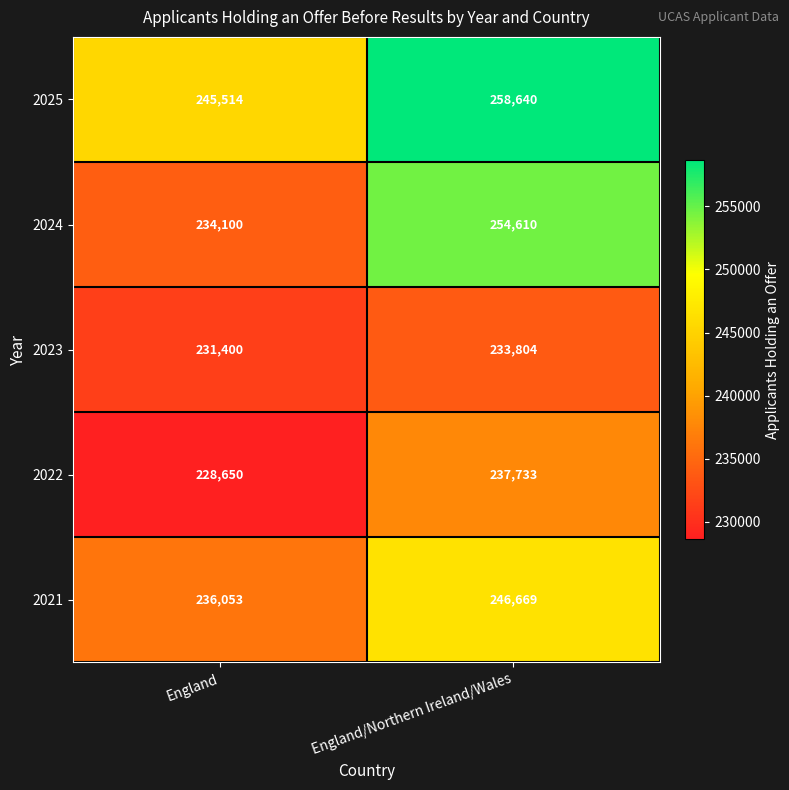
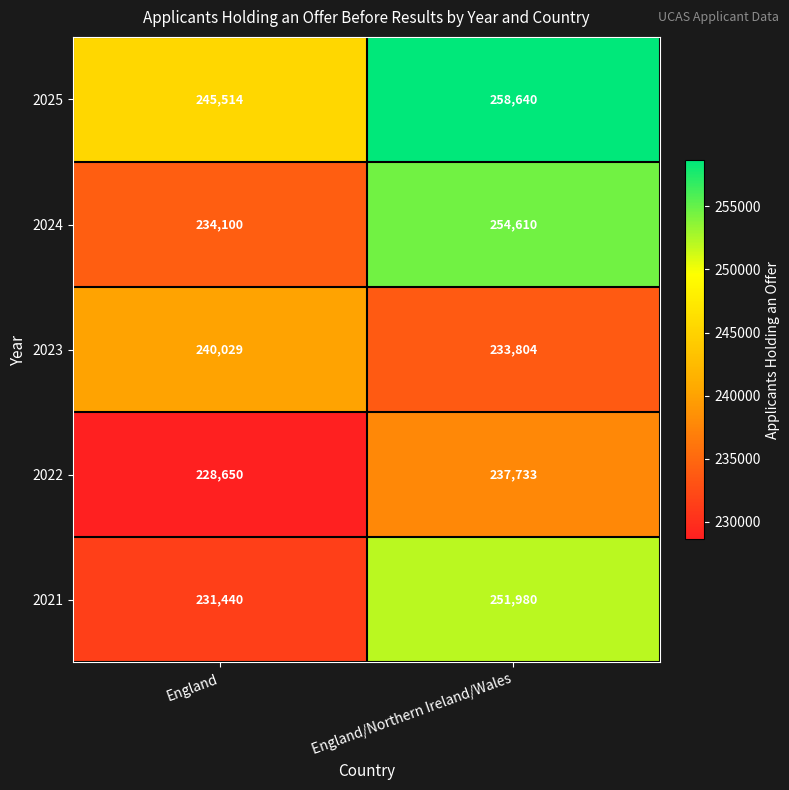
2023, England: 231,400 -> 240,029
2021, England: 236,053 -> 231,440
2021, England/Northern Ireland/Wales: 246,669 -> 251,980
